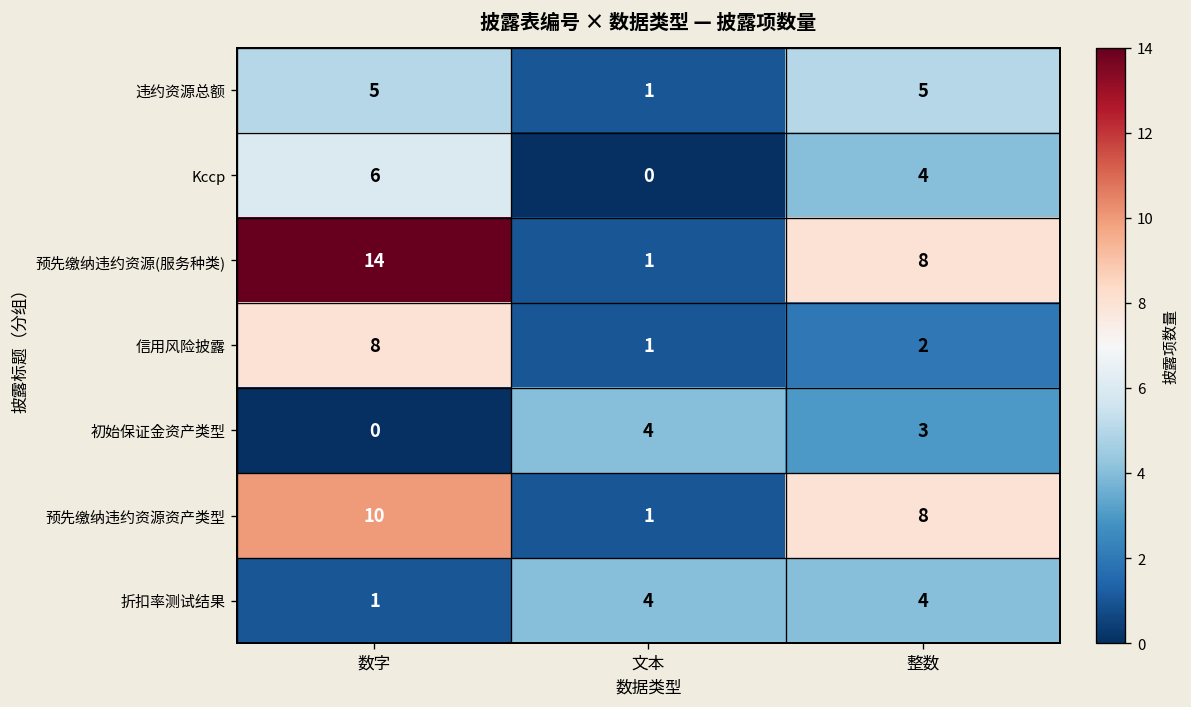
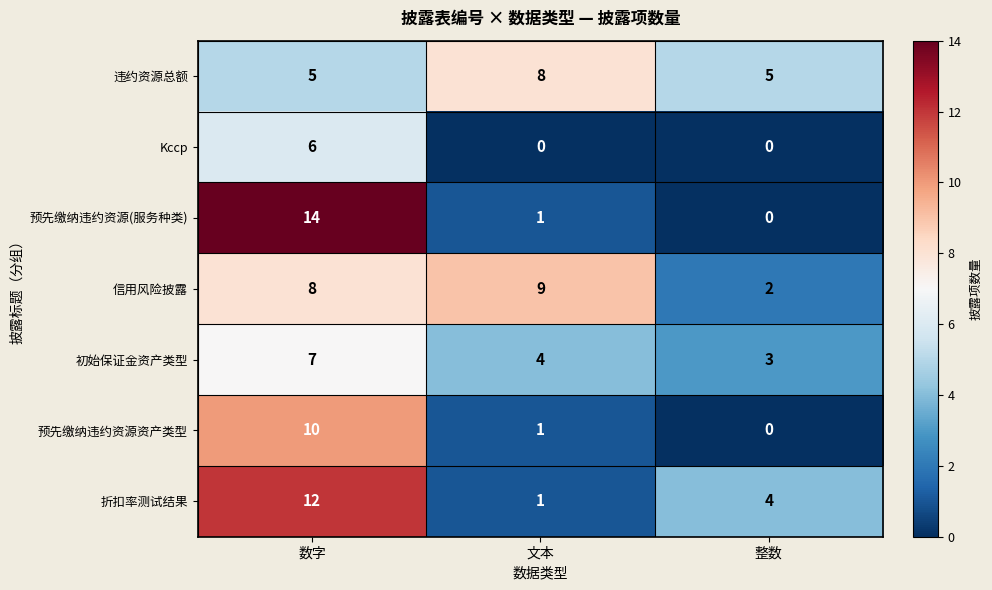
违约资源总额, 文本: 1 -> 8
Kccp, 整数: 4 -> 0
预先缴纳违约资源(服务种类), 整数: 8 -> 0
信用风险披露, 文本: 1 -> 9
初始保证金资产类型, 数字: 0 -> 7
预先缴纳违约资源资产类型, 整数: 8 -> 0
折扣率测试结果, 数字: 1 -> 12
折扣率测试结果, 文本: 4 -> 1
